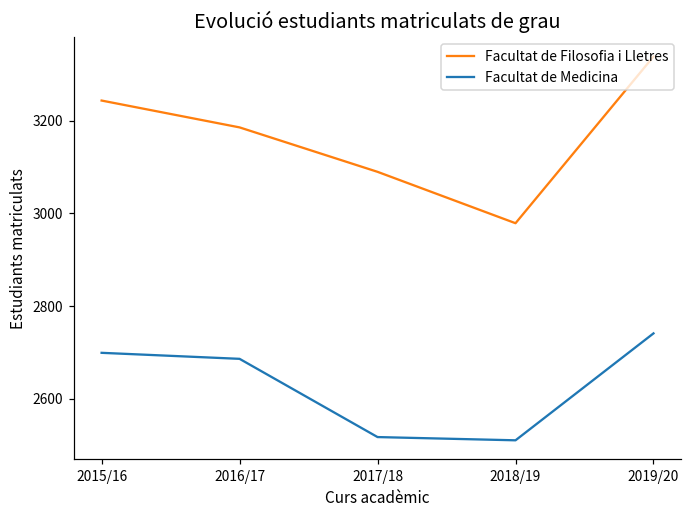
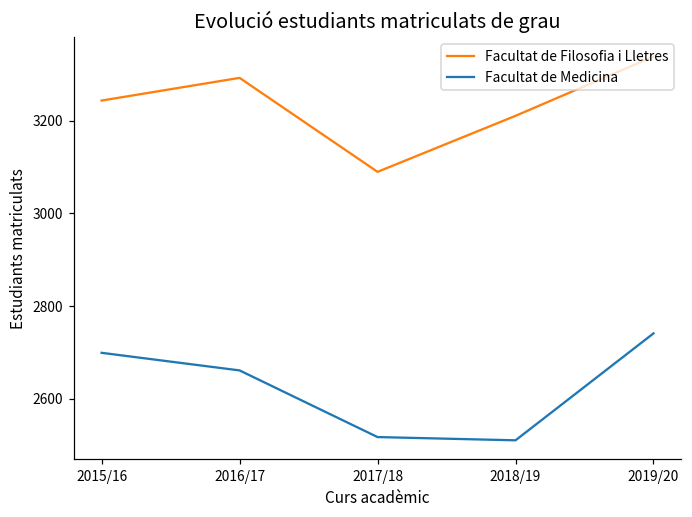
Facultat de Filosofia i Lletres, 2016/17: 3190 -> 3290
Facultat de Medicina, 2016/17: 2690 -> 2660
Facultat de Filosofia i Lletres, 2018/19: 2980 -> 3210
